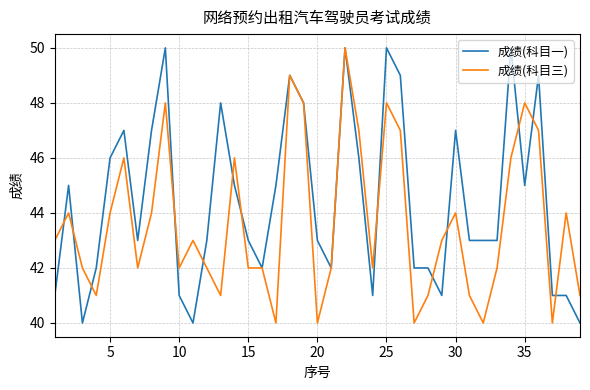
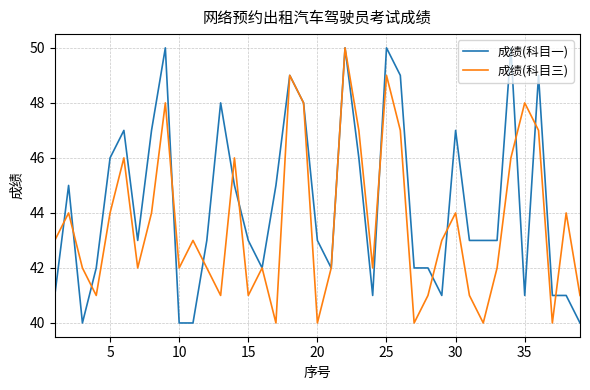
成绩(科目一), 10: 41 -> 40
成绩(科目三), 15: 42 -> 41
成绩(科目三), 25: 48 -> 49
成绩(科目一), 35: 45 -> 41
